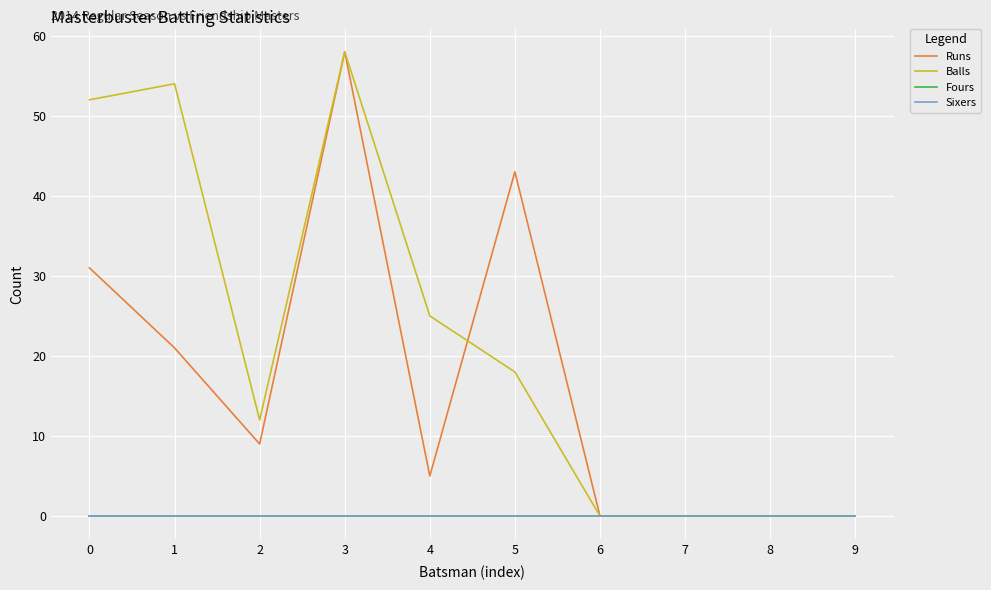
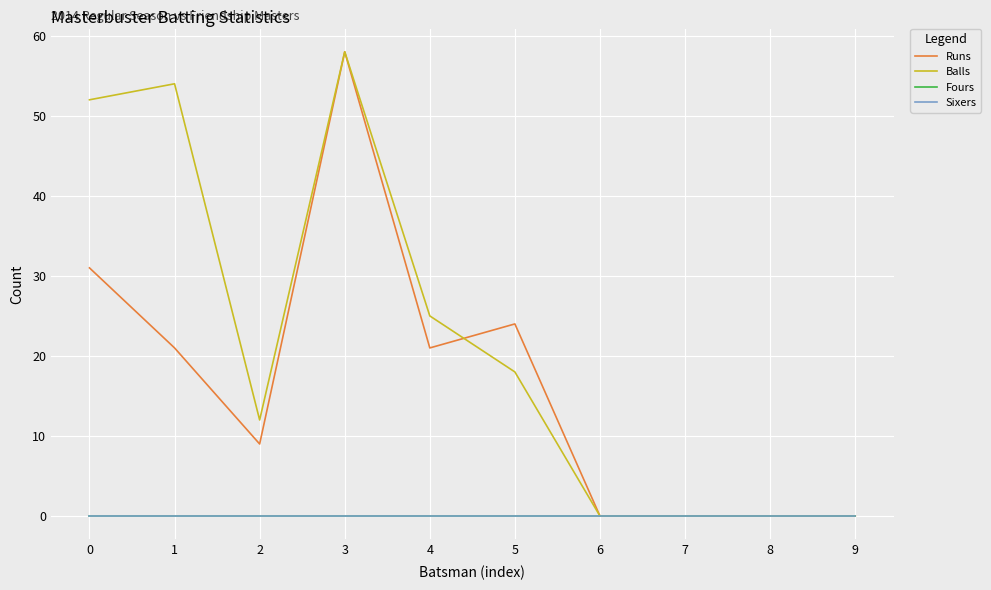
Runs, 4: 5 -> 21
Runs, 5: 43 -> 24
